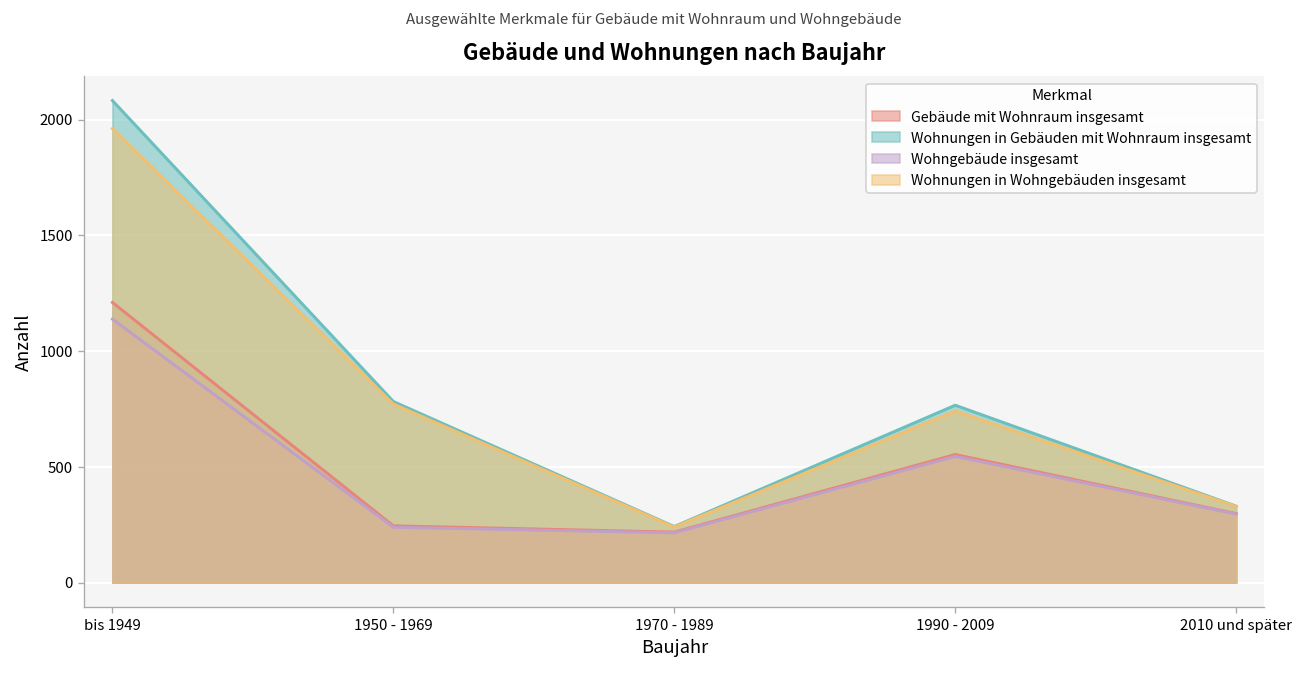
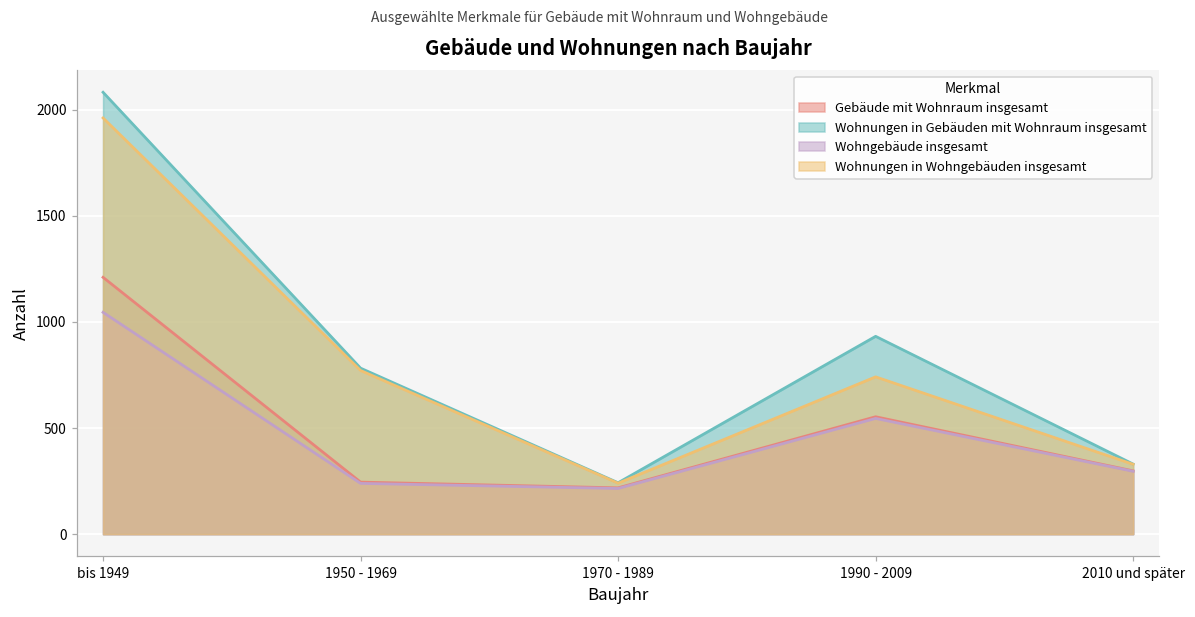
Wohngebäude insgesamt, bis 1949: 1140 -> 1050
Wohnungen in Gebäuden mit Wohnraum insgesamt, 1990 - 2009: 770 -> 930
